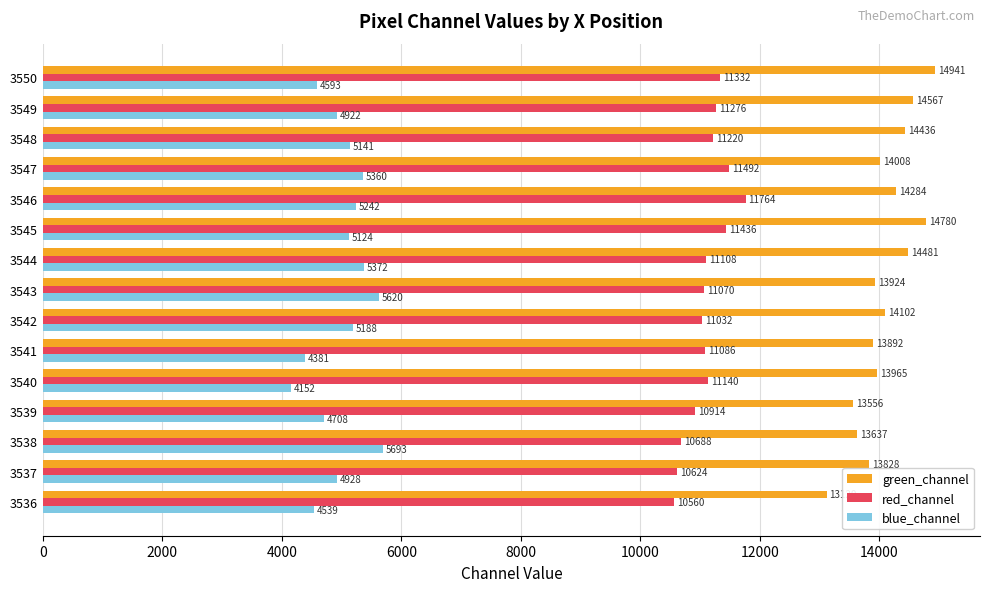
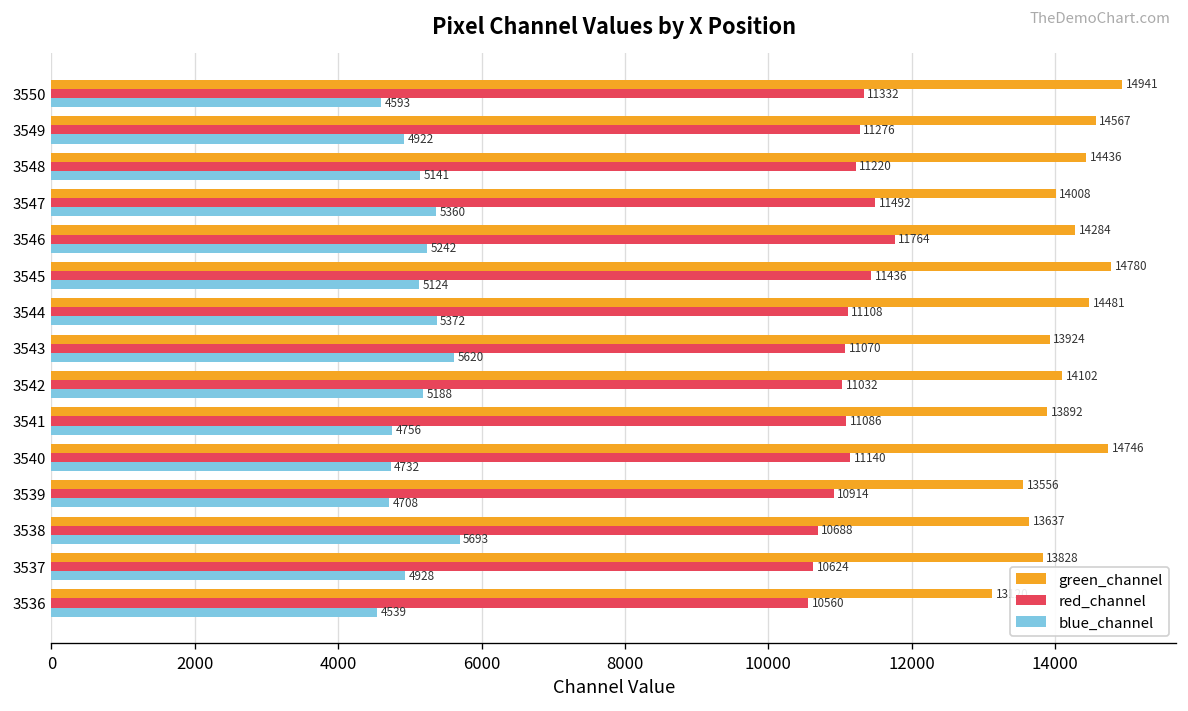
blue_channel, 3541: 4381 -> 4756
green_channel, 3540: 13965 -> 14746
blue_channel, 3540: 4152 -> 4732
